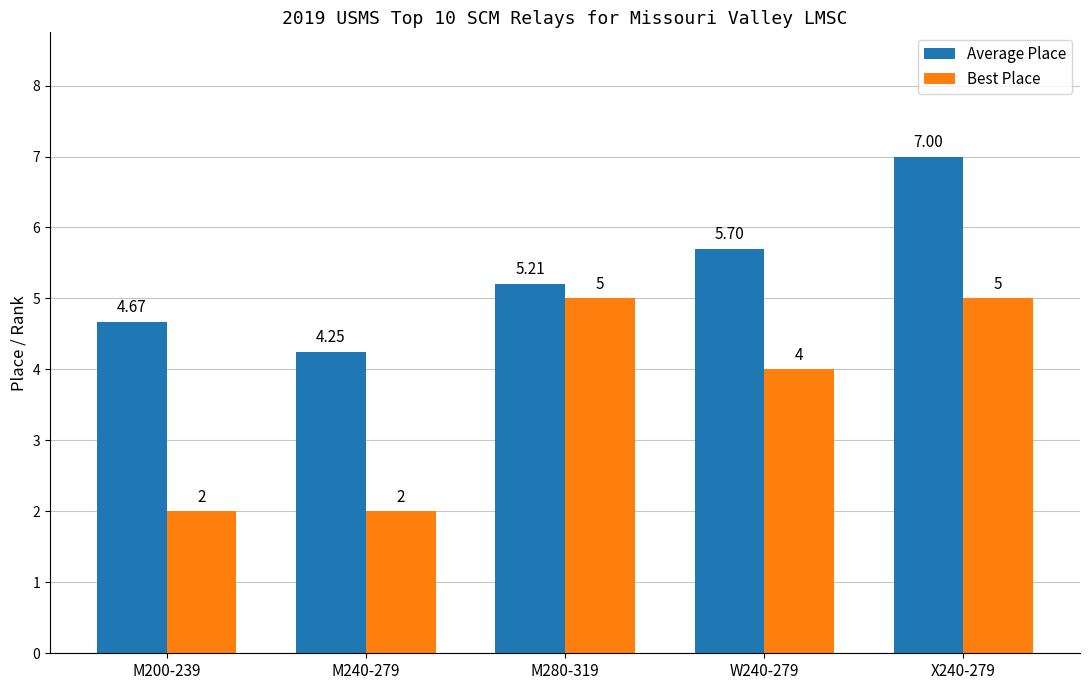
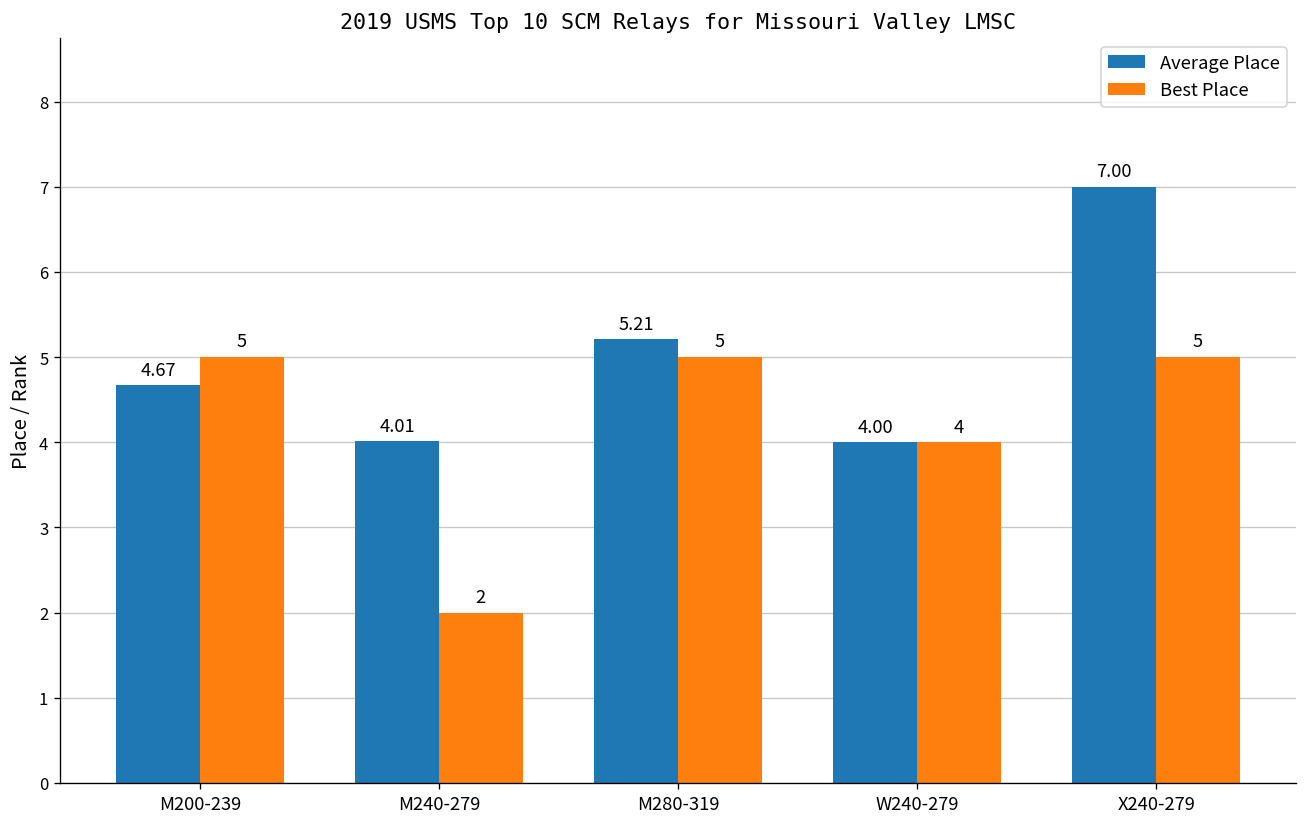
Best Place, M200-239: 2 -> 5
Average Place, M240-279: 4.25 -> 4.01
Average Place, W240-279: 5.70 -> 4.00
